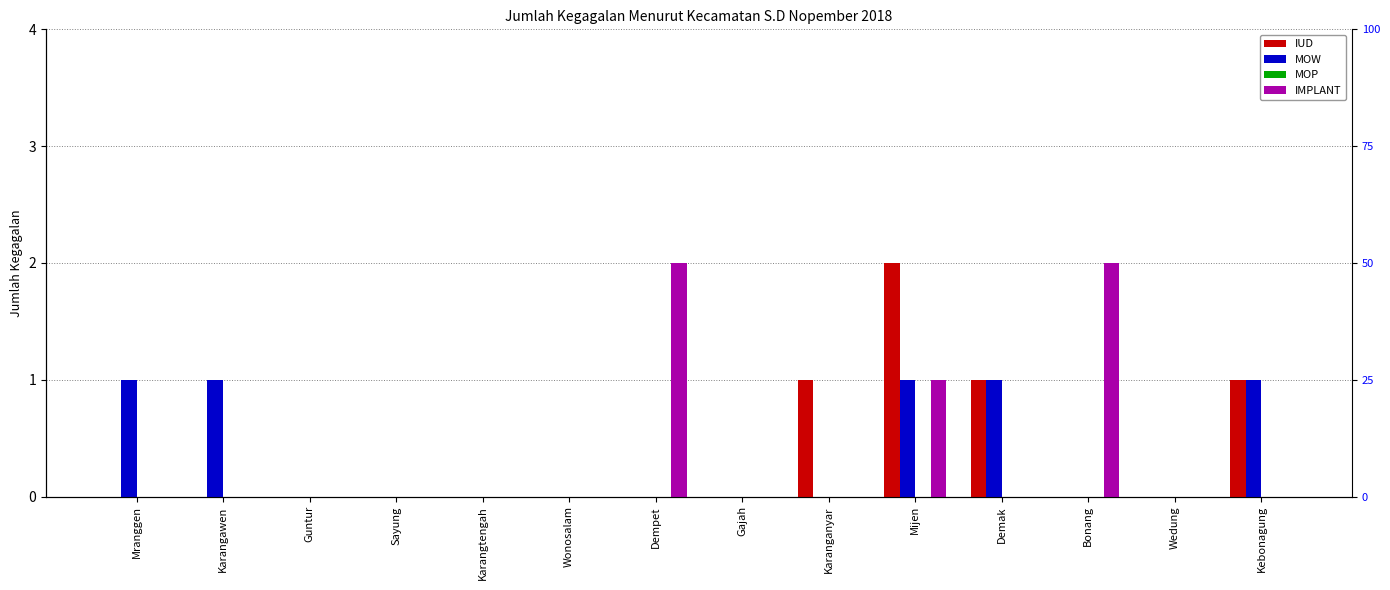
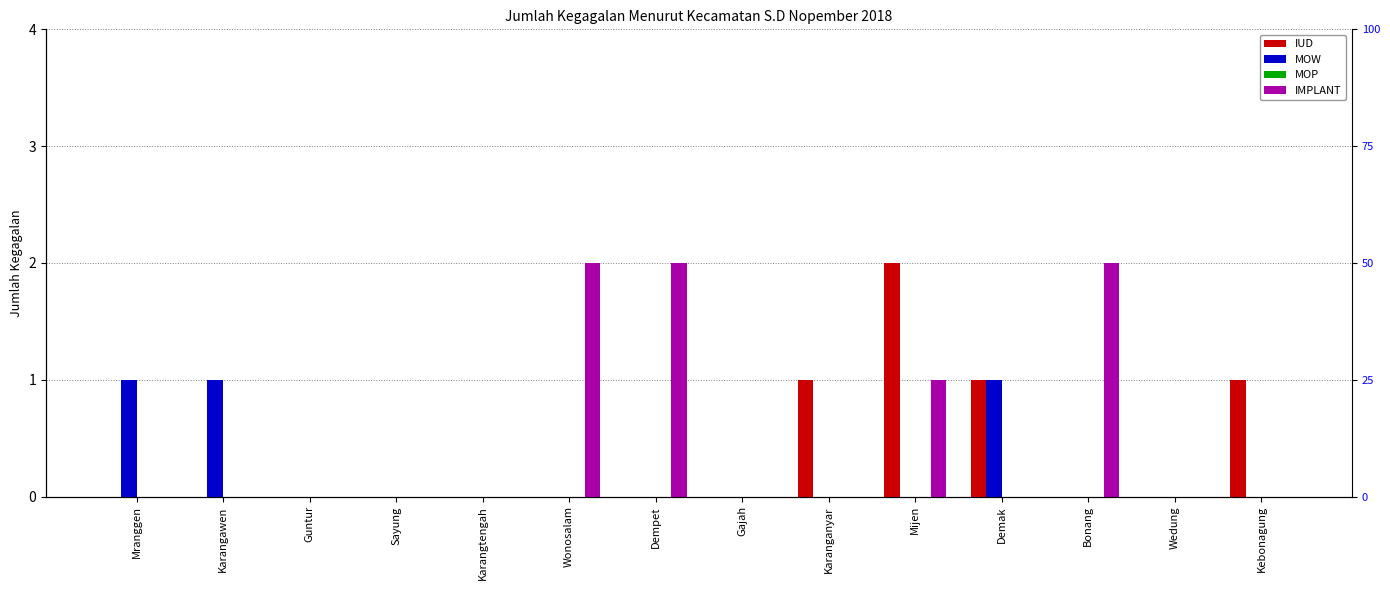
IMPLANT, Wonosalam: 0 -> 2
MOW, Mijen: 1 -> 0
MOW, Kebonagung: 1 -> 0
